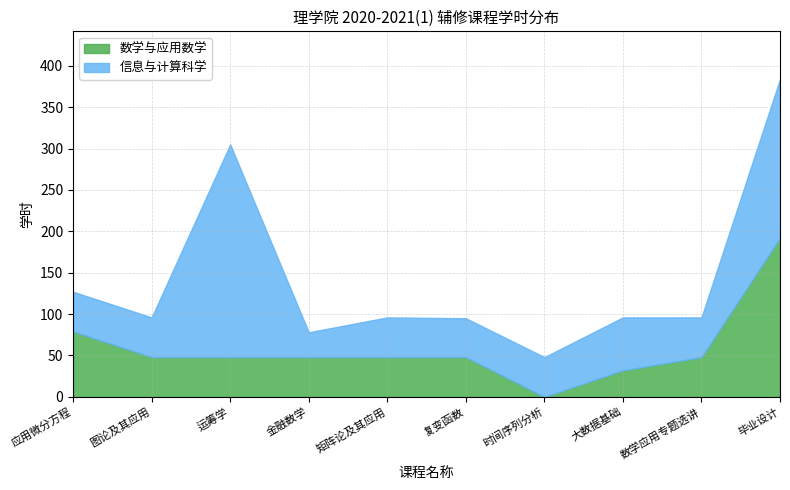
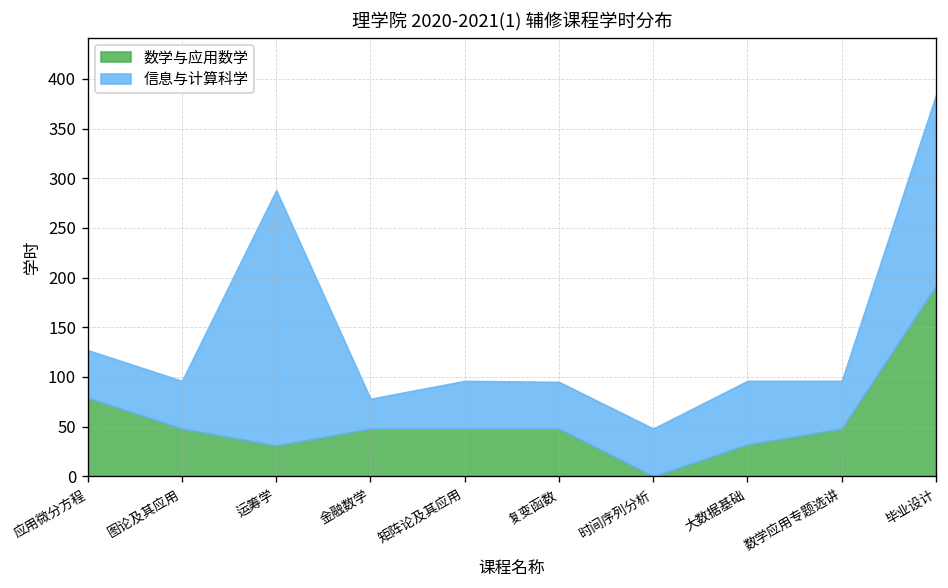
数学与应用数学, 运筹学: 50 -> 30
